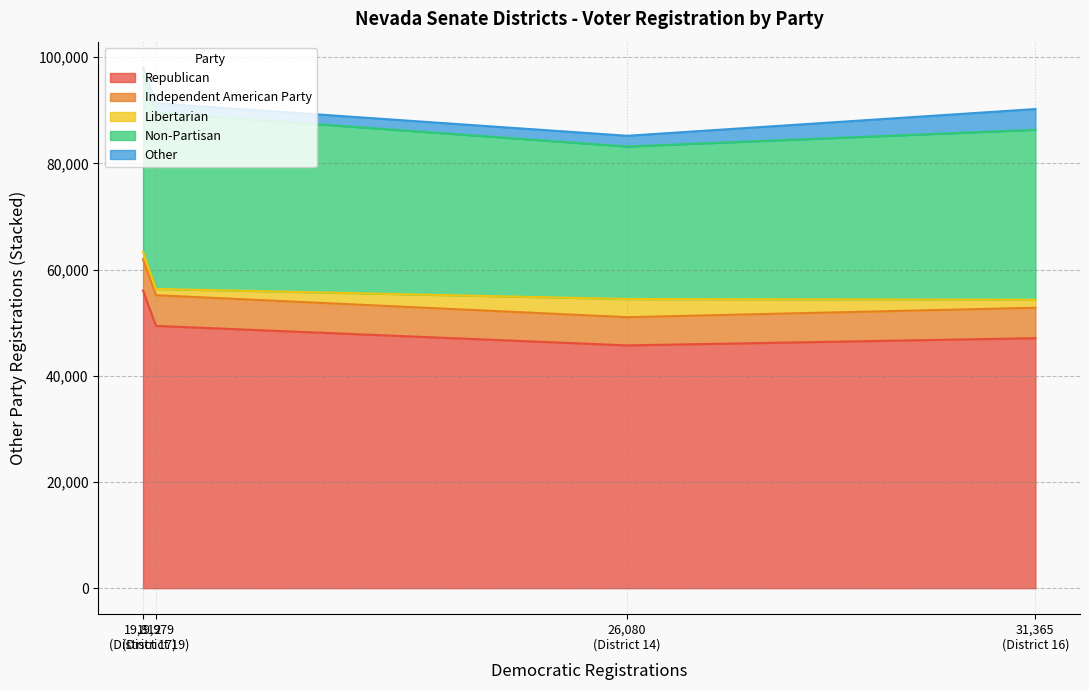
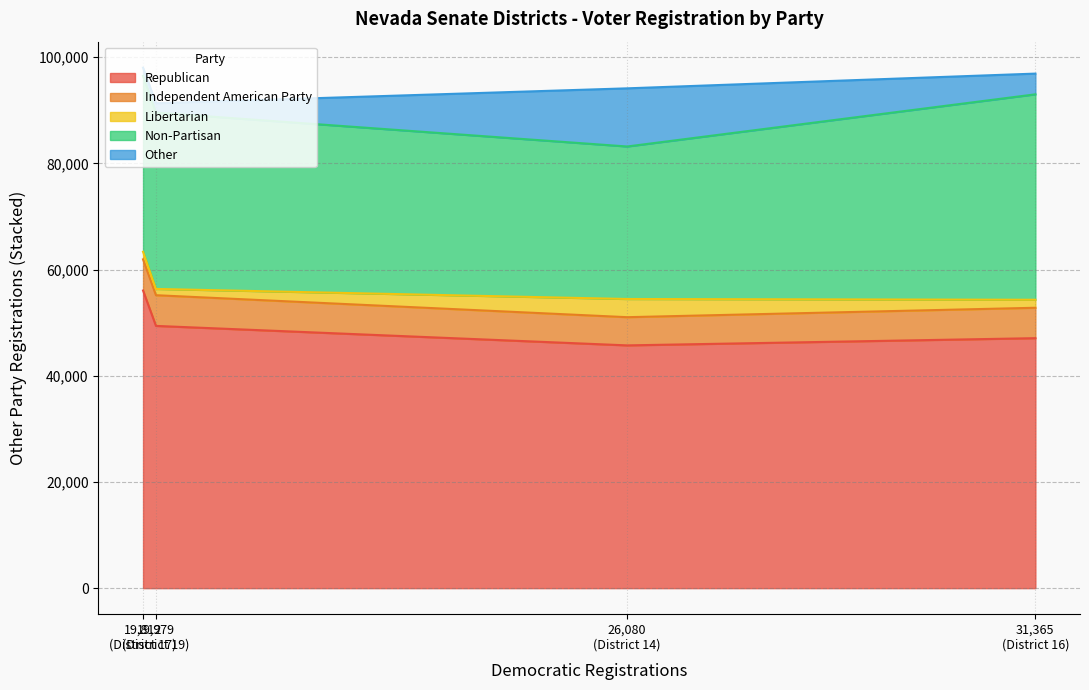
Other, 26,080 (District 14): 2,000 -> 11,000
Non-Partisan, 31,365 (District 16): 32,000 -> 39,000
